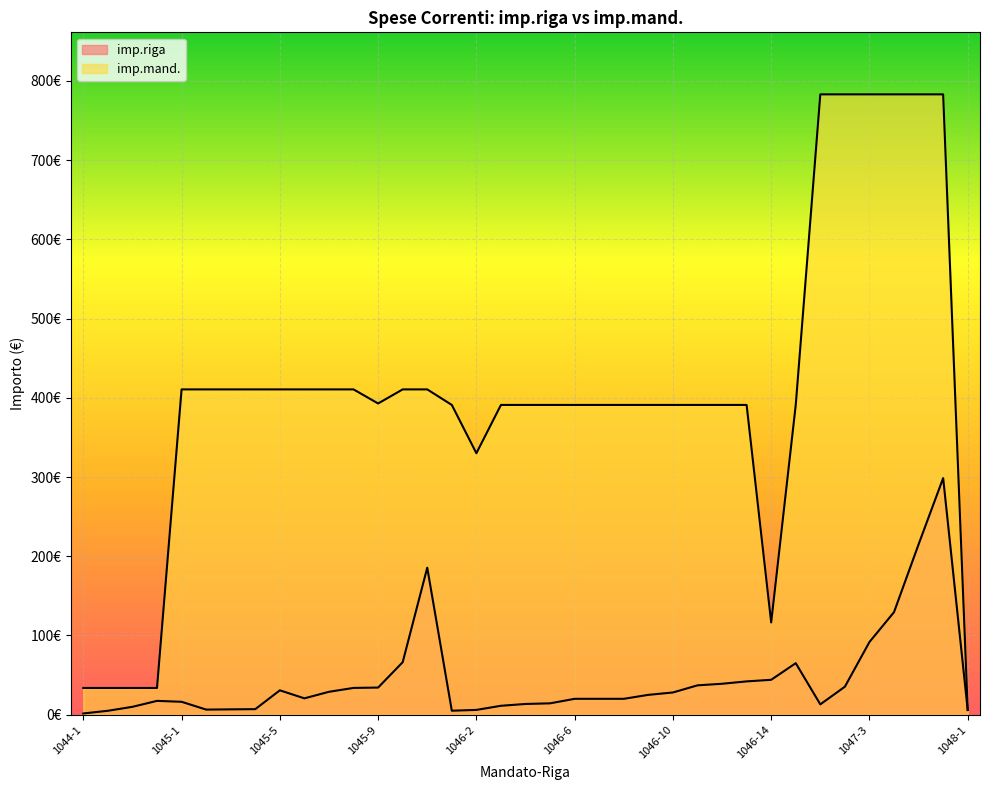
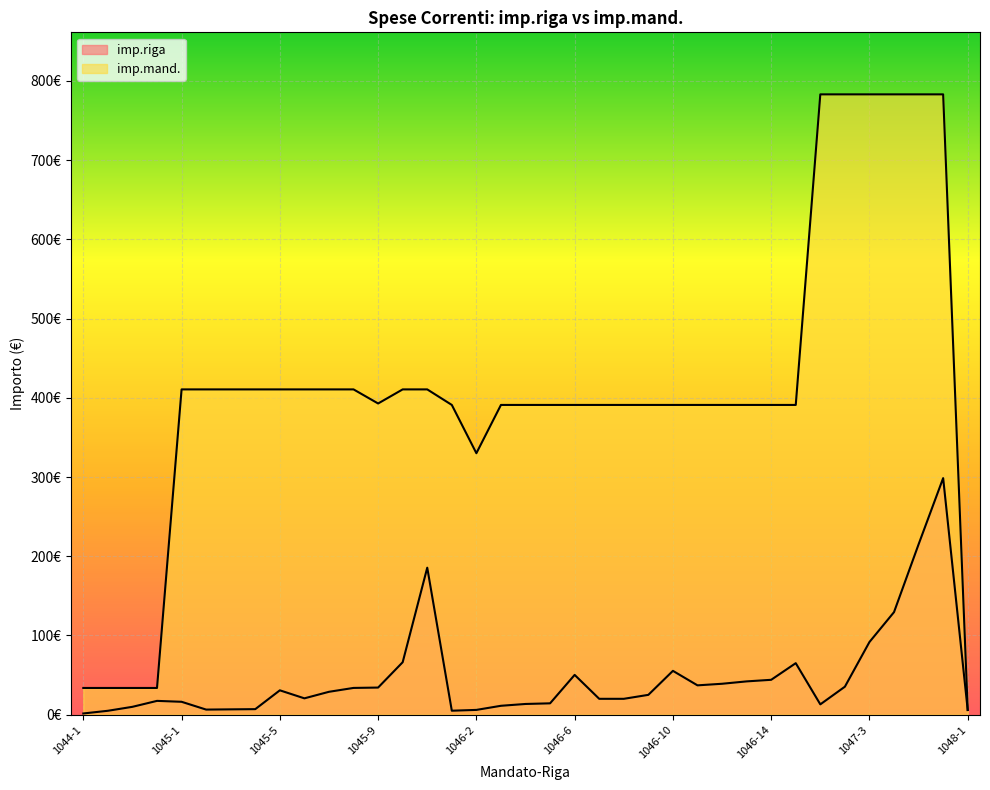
imp.riga, 1046-6: 20€ -> 50€
imp.riga, 1046-10: 30€ -> 60€
imp.mand., 1046-14: 120€ -> 390€
